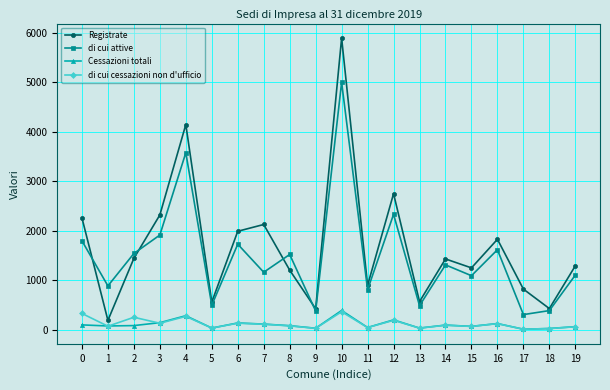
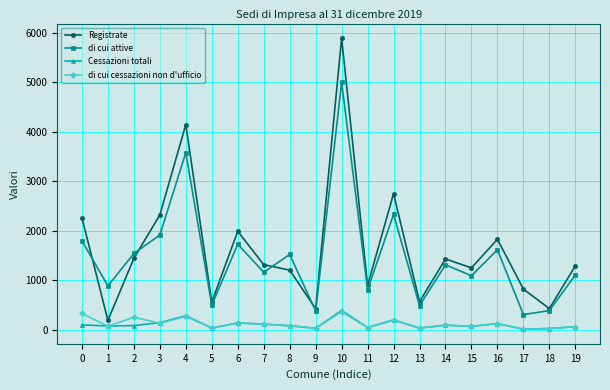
Registrate, 7: 2100 -> 1300
